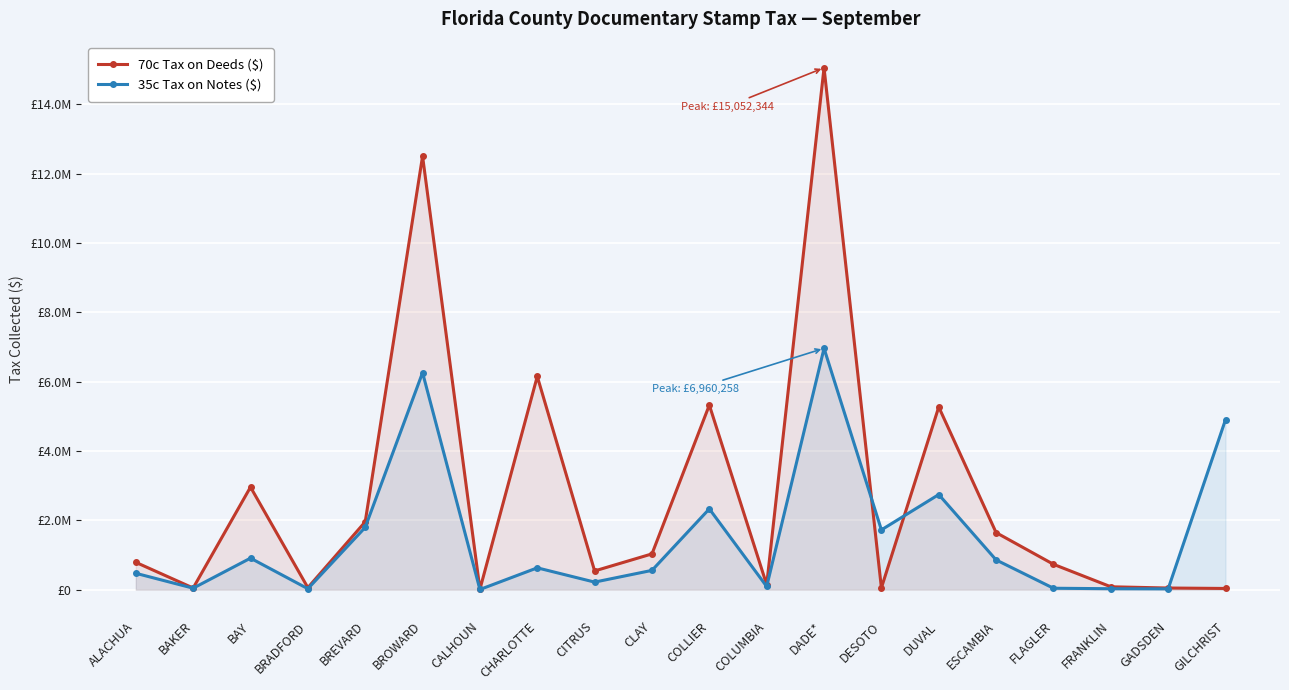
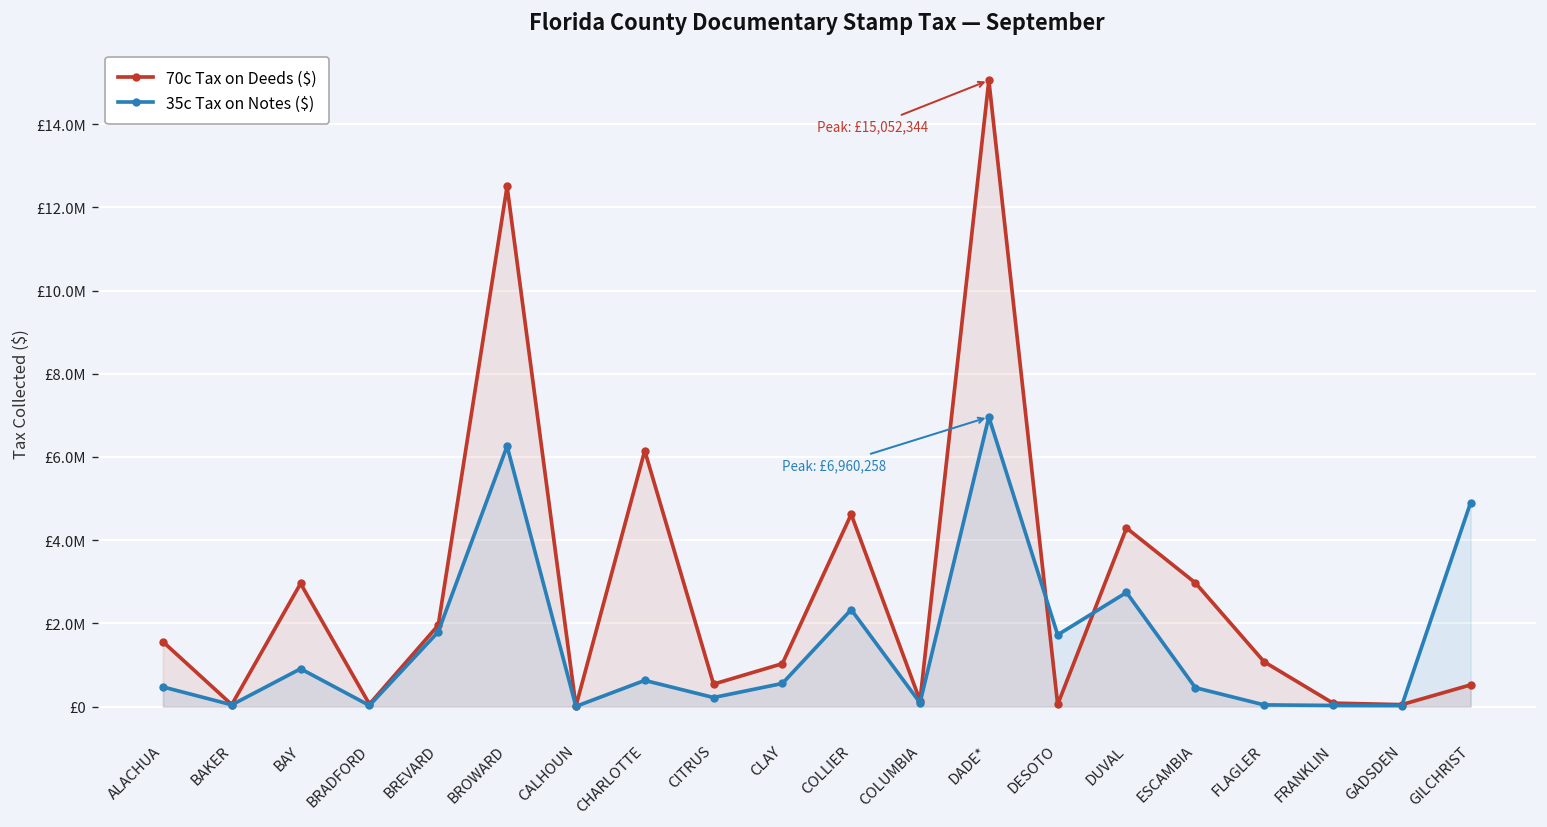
70c Tax on Deeds ($), ALACHUA: £800000 -> £1600000
70c Tax on Deeds ($), COLLIER: £5300000 -> £4600000
70c Tax on Deeds ($), DUVAL: £5300000 -> £4300000
70c Tax on Deeds ($), ESCAMBIA: £1600000 -> £3000000
35c Tax on Notes ($), ESCAMBIA: £900000 -> £500000
70c Tax on Deeds ($), FLAGLER: £700000 -> £1100000
70c Tax on Deeds ($), GILCHRIST: £0 -> £500000
